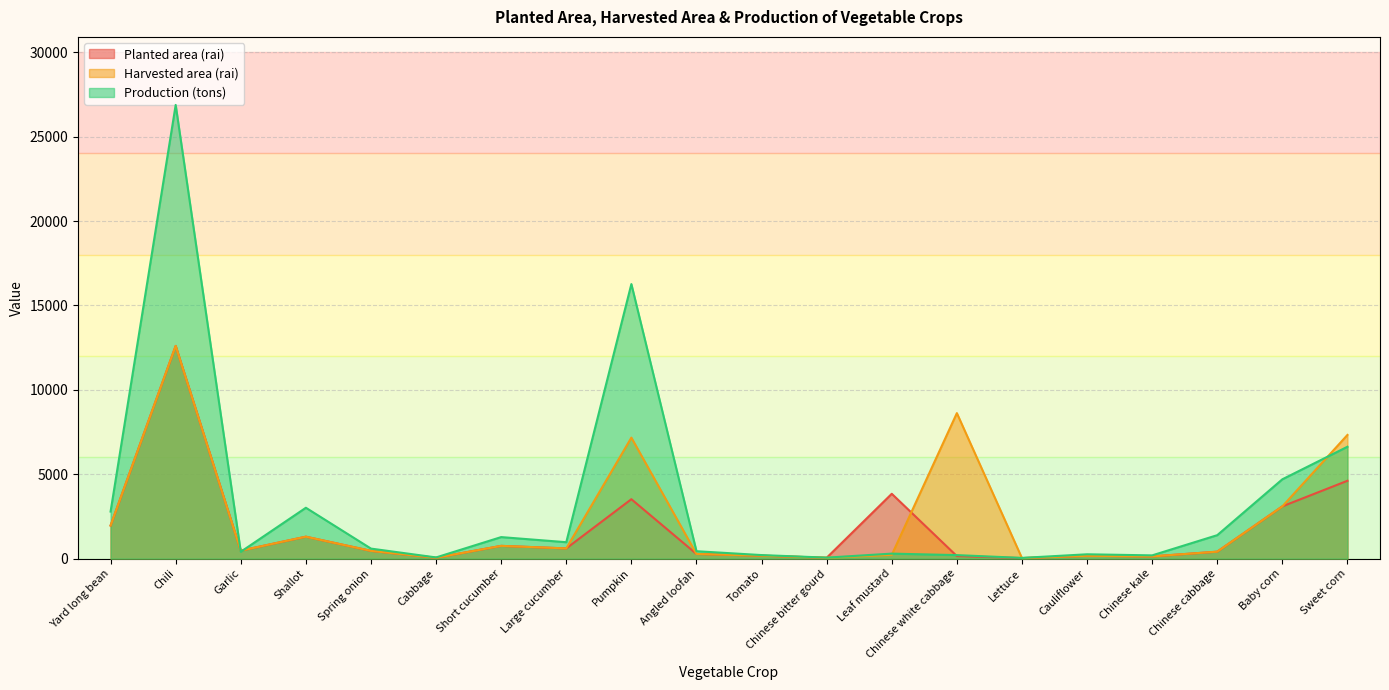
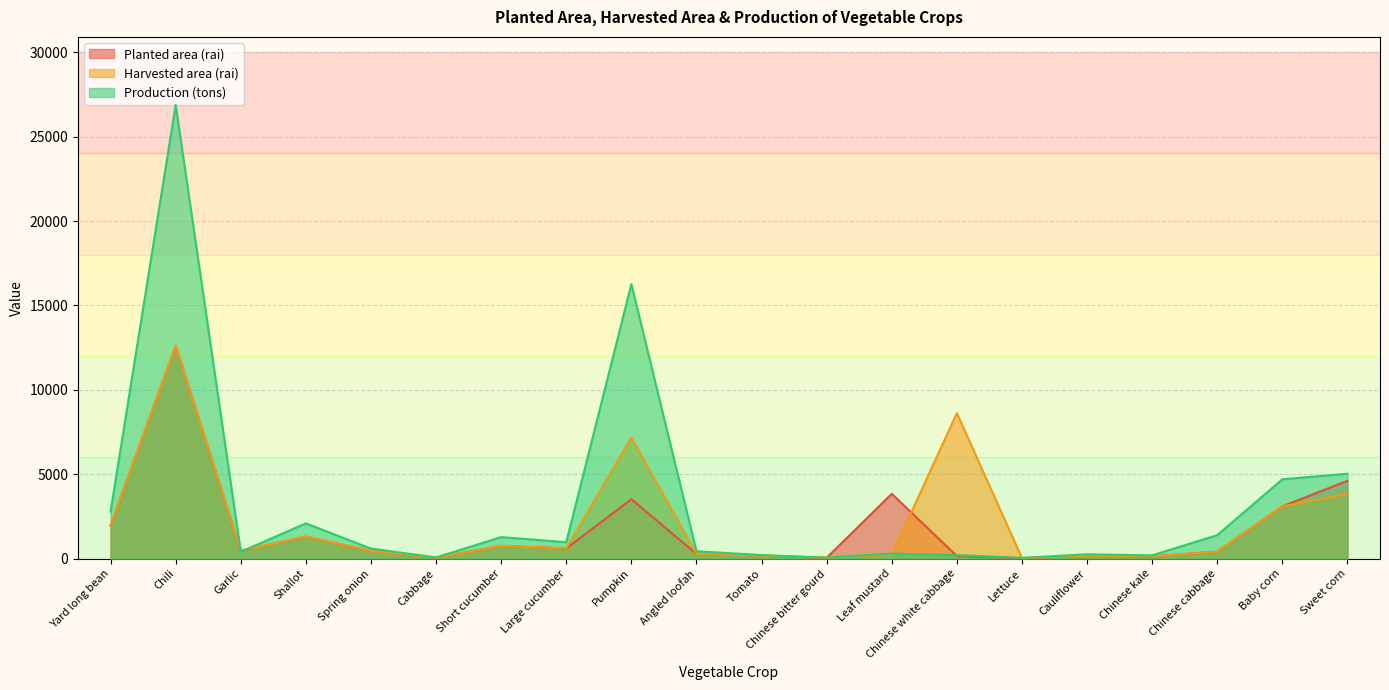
Production (tons), Shallot: 3000 -> 2100
Harvested area (rai), Sweet corn: 7300 -> 3800
Production (tons), Sweet corn: 6600 -> 5000
